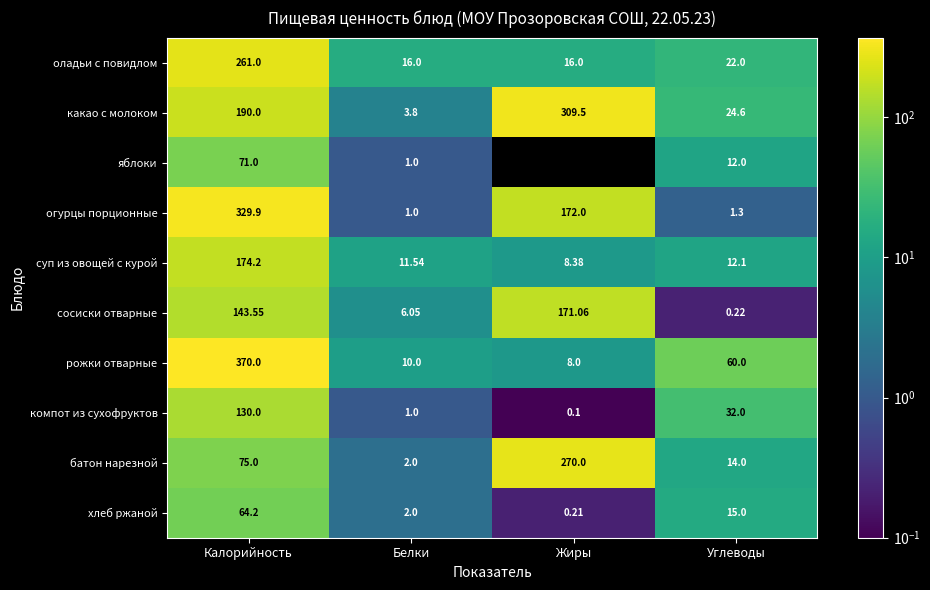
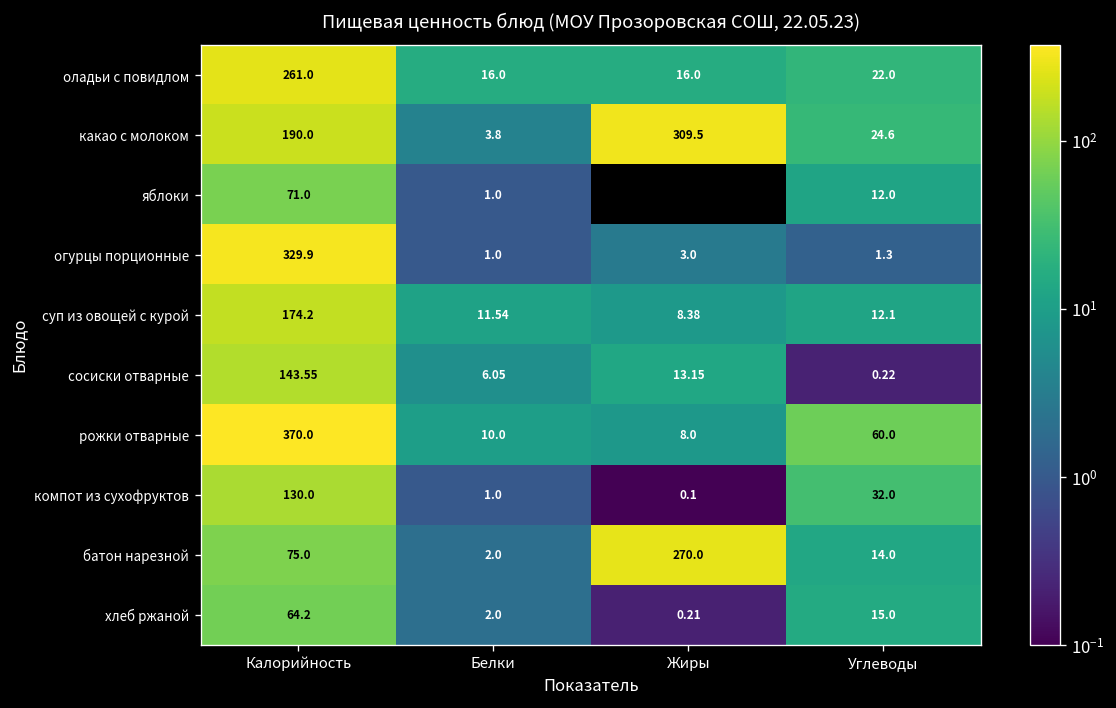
огурцы порционные, Жиры: 172.0 -> 3.0
сосиски отварные, Жиры: 171.06 -> 13.15
